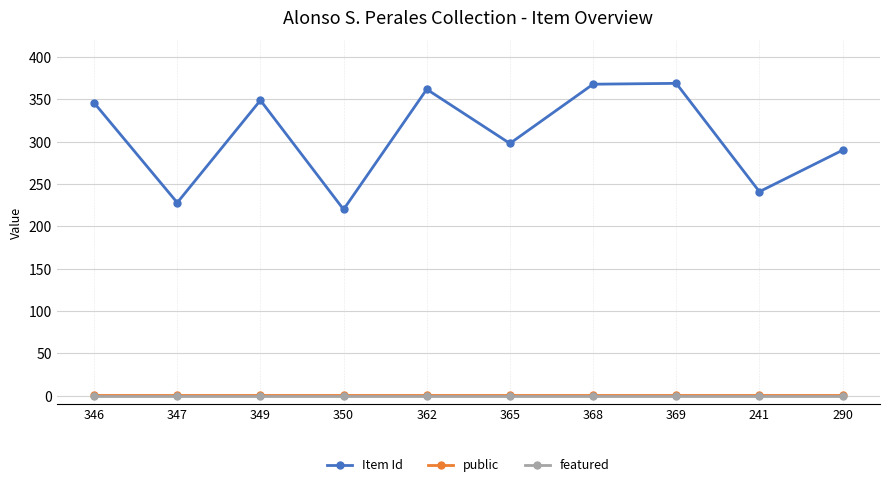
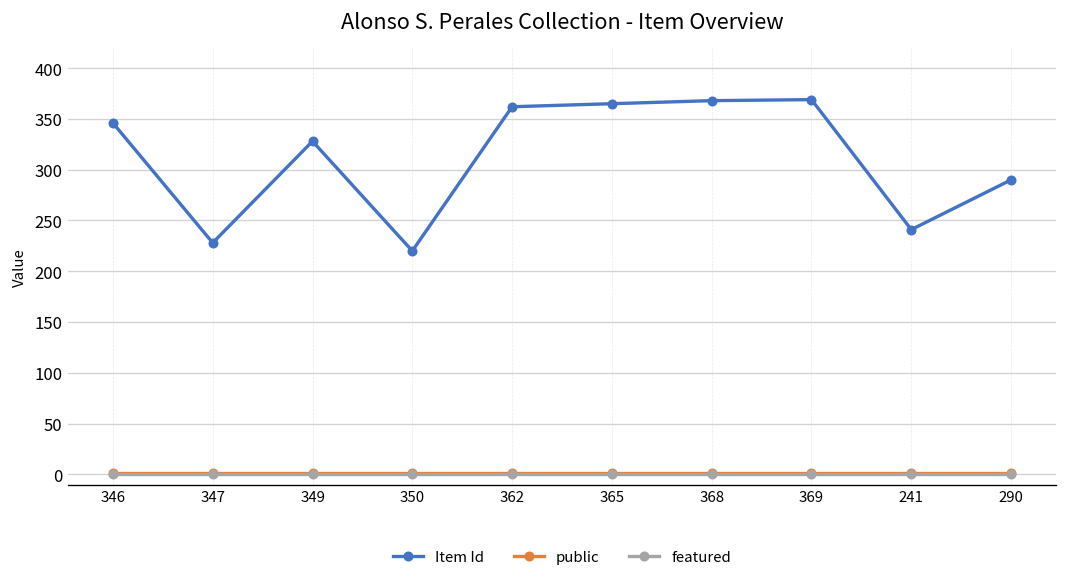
Item Id, 349: 350 -> 330
Item Id, 365: 300 -> 370
